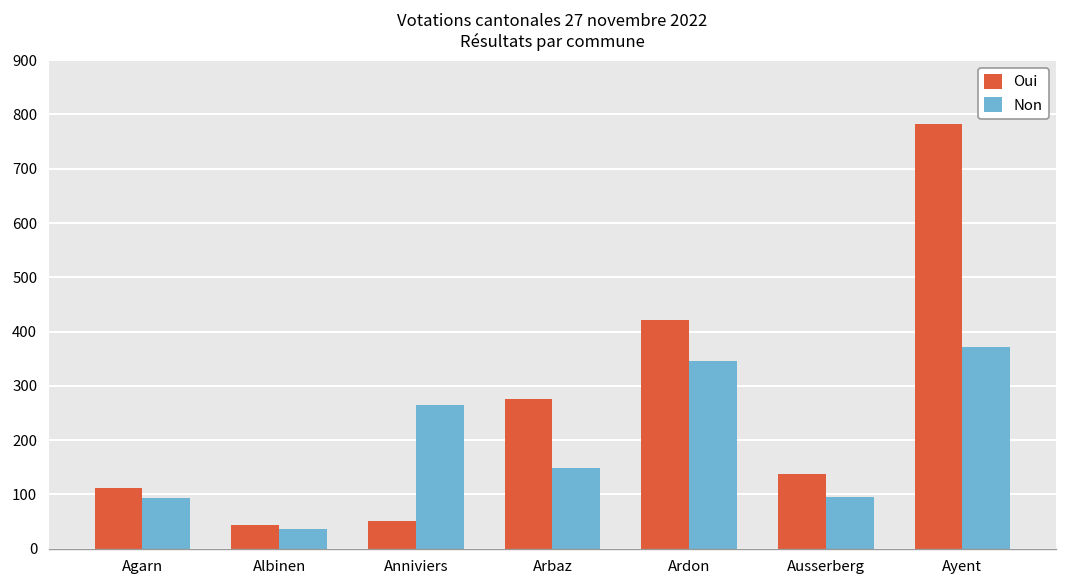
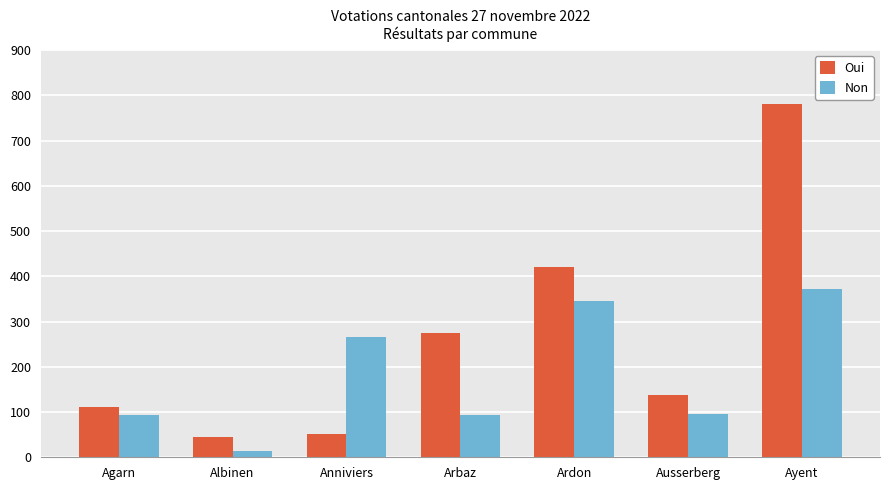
Non, Albinen: 40 -> 10
Non, Arbaz: 150 -> 90
